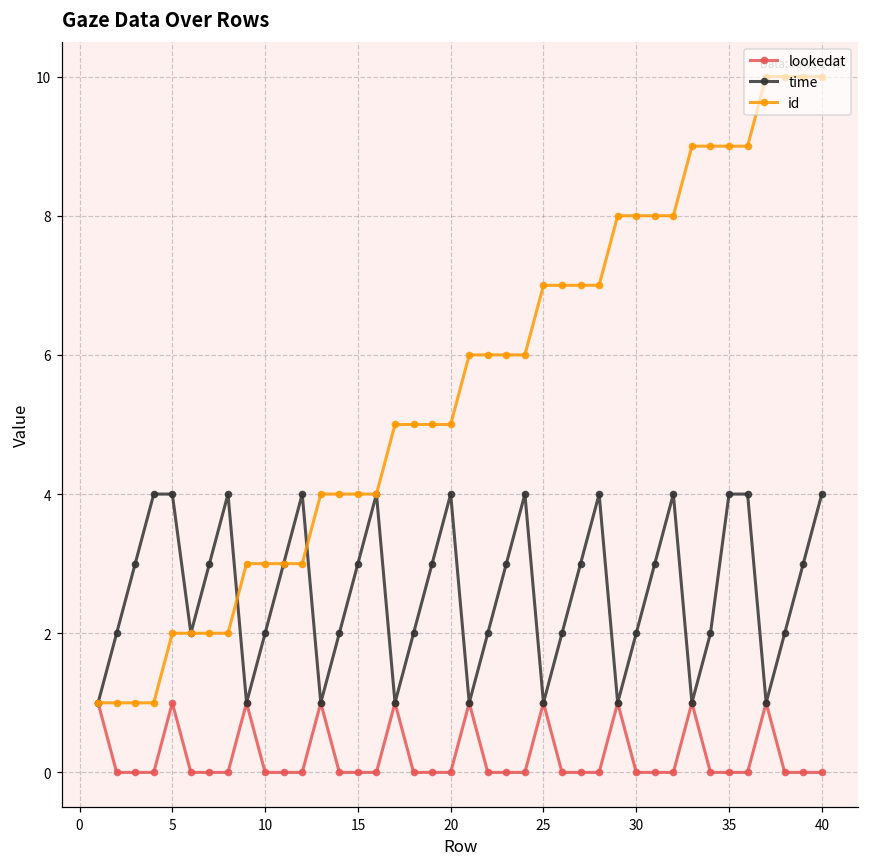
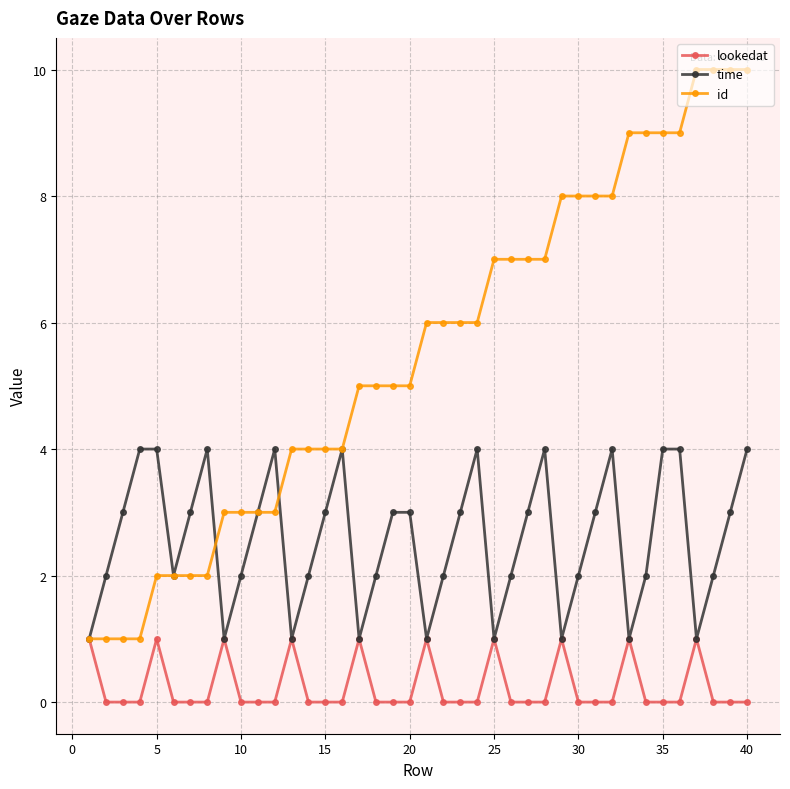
time, 20: 4 -> 3
